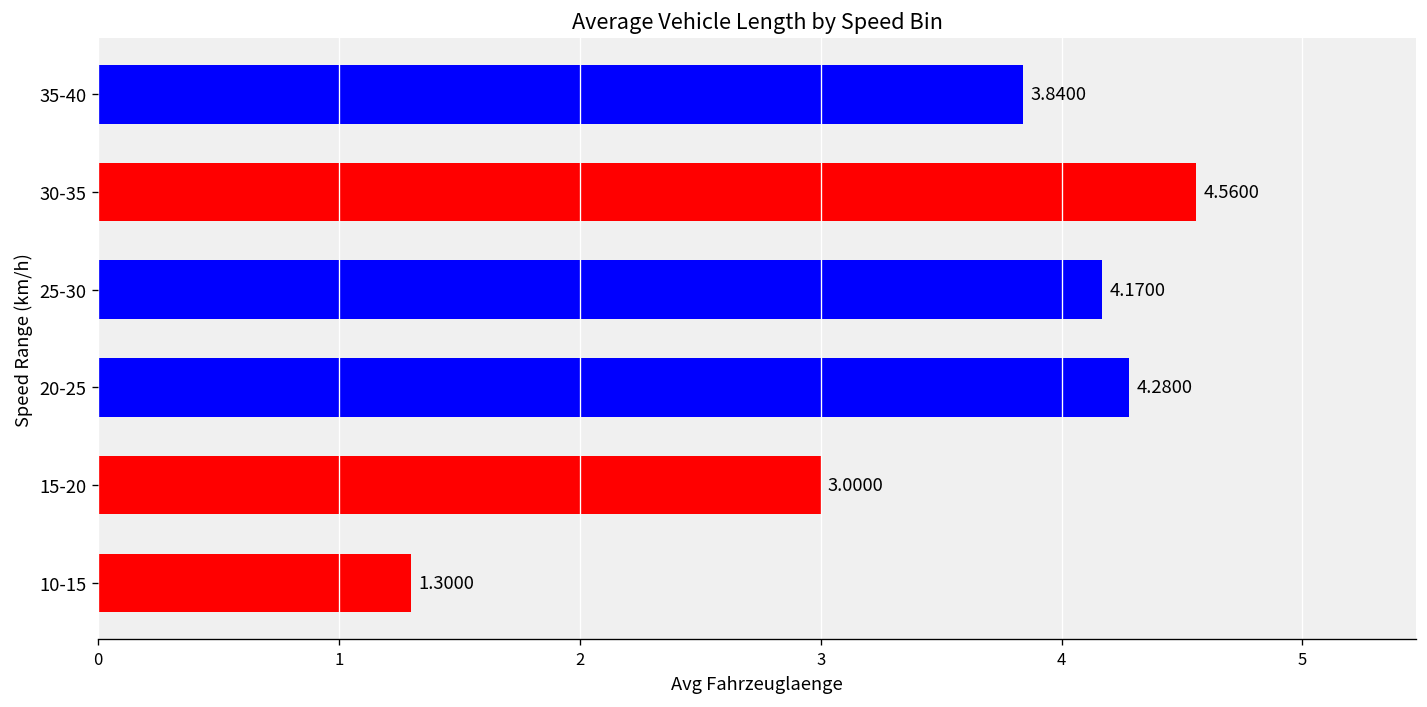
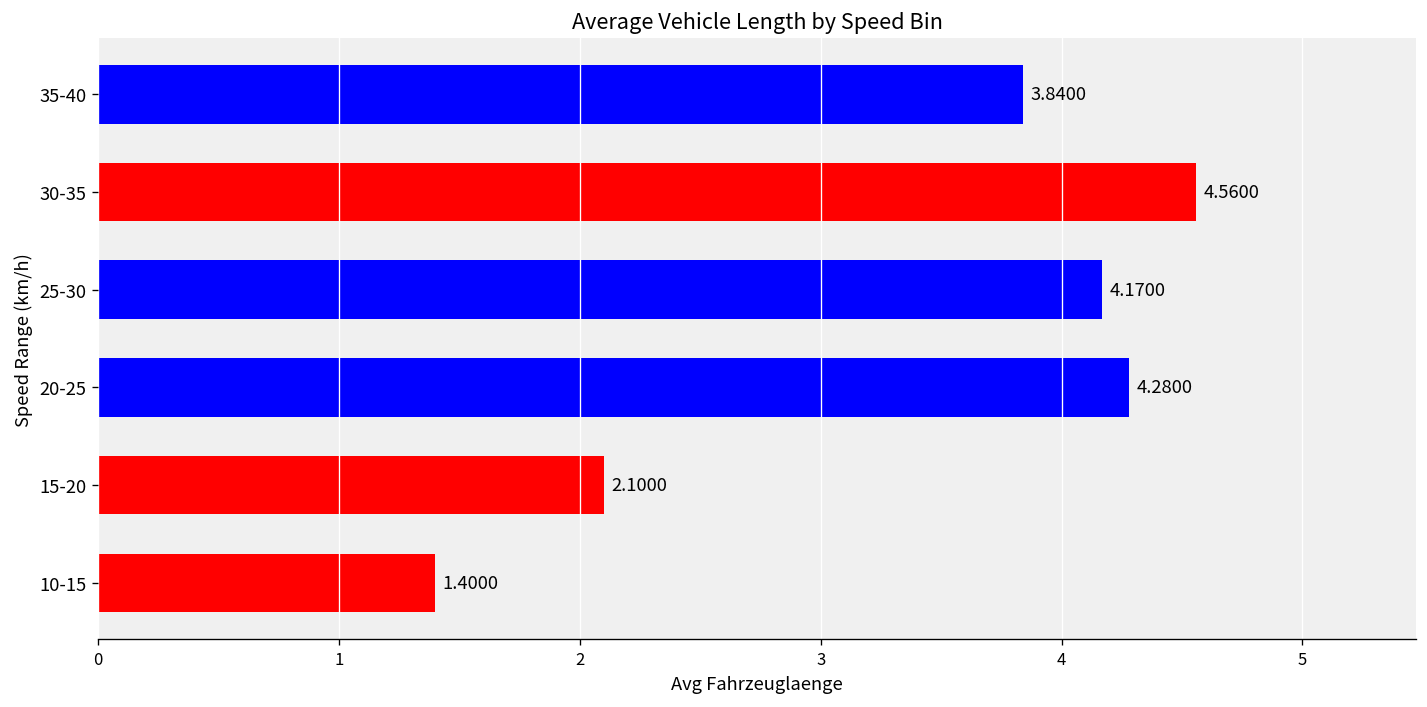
15-20: 3.0000 -> 2.1000
10-15: 1.3000 -> 1.4000
